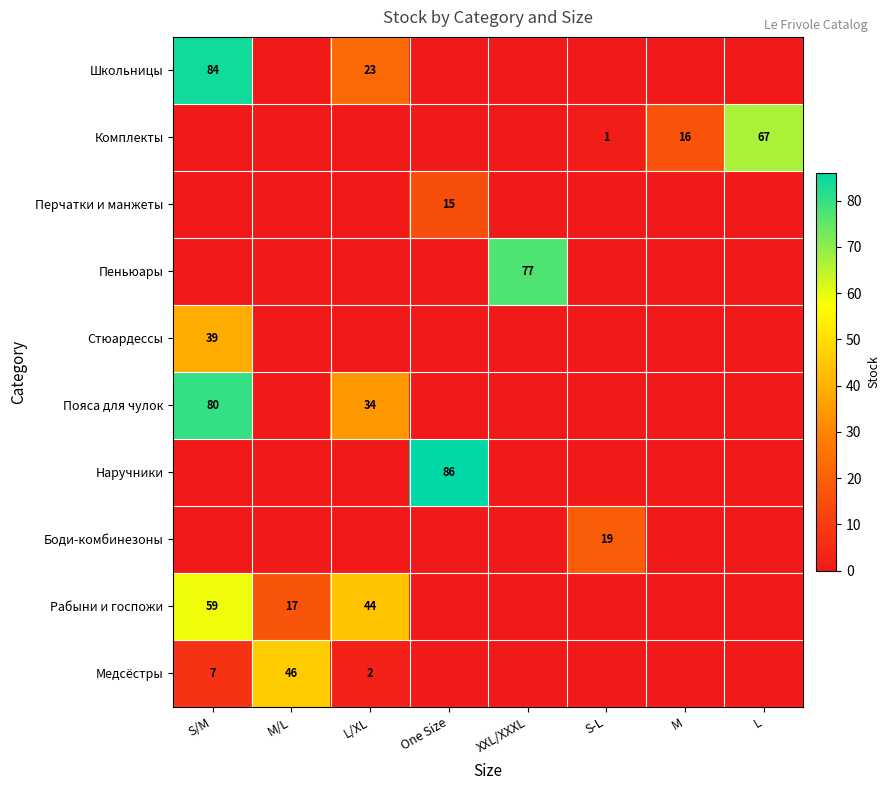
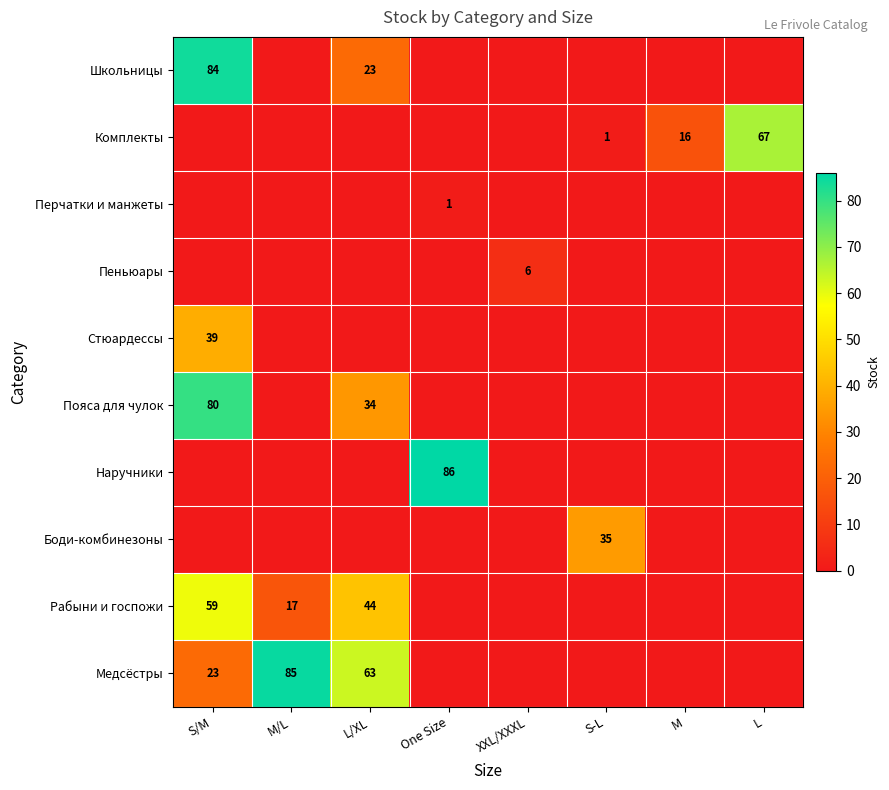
Перчатки и манжеты, One Size: 15 -> 1
Пеньюары, XXL/XXXL: 77 -> 6
Боди-комбинезоны, S-L: 19 -> 35
Медсёстры, S/M: 7 -> 23
Медсёстры, M/L: 46 -> 85
Медсёстры, L/XL: 2 -> 63
